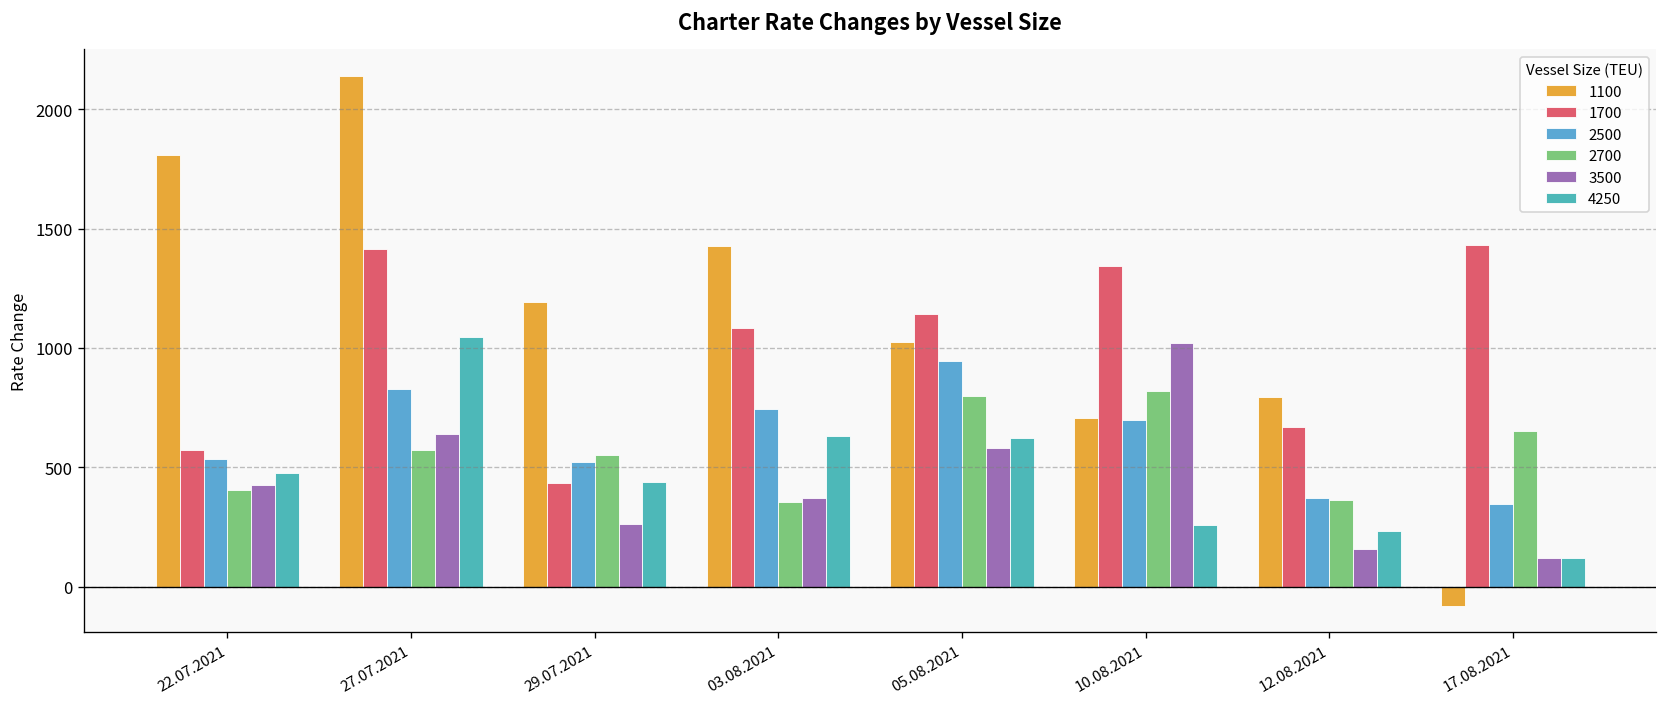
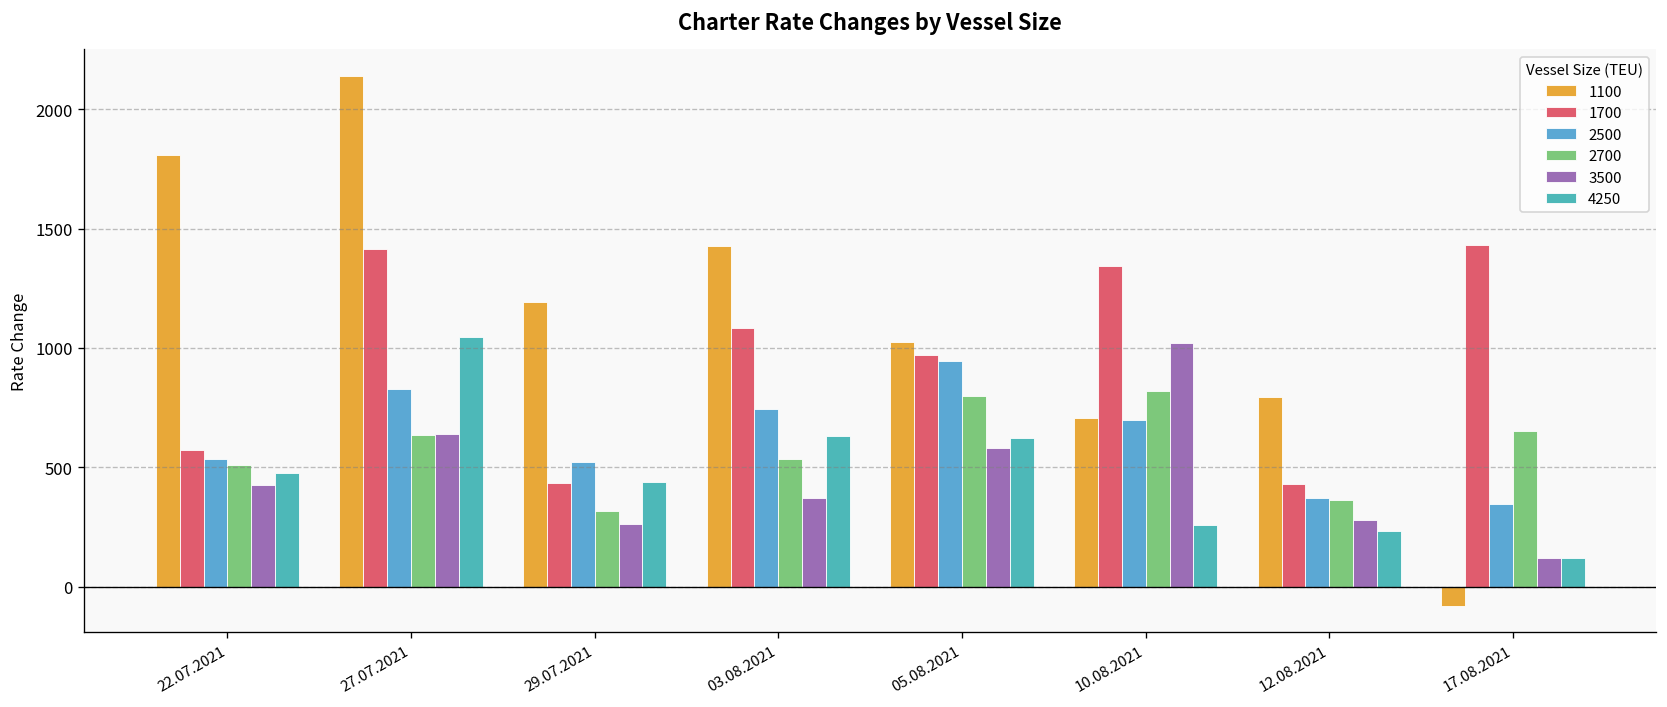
2700, 22.07.2021: 410 -> 510
2700, 27.07.2021: 570 -> 640
2700, 29.07.2021: 550 -> 320
2700, 03.08.2021: 360 -> 540
1700, 05.08.2021: 1140 -> 970
1700, 12.08.2021: 670 -> 430
3500, 12.08.2021: 160 -> 280
